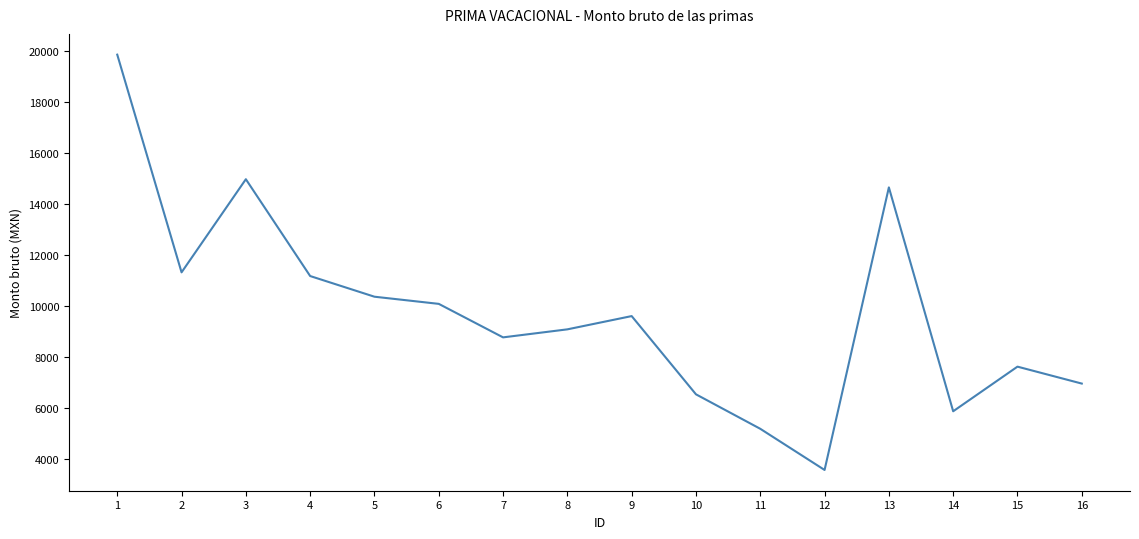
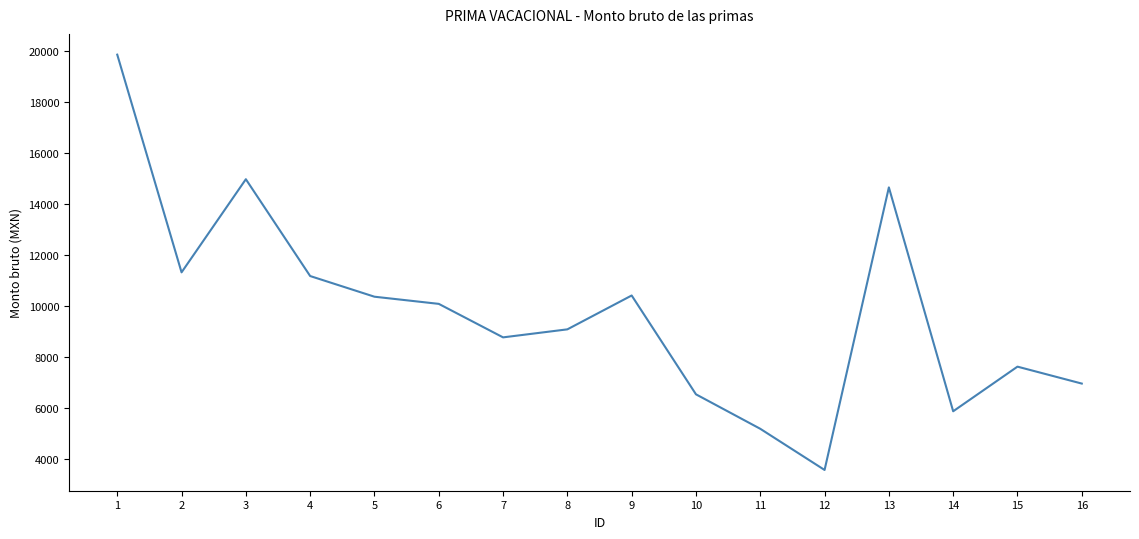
9: 9600 -> 10400
